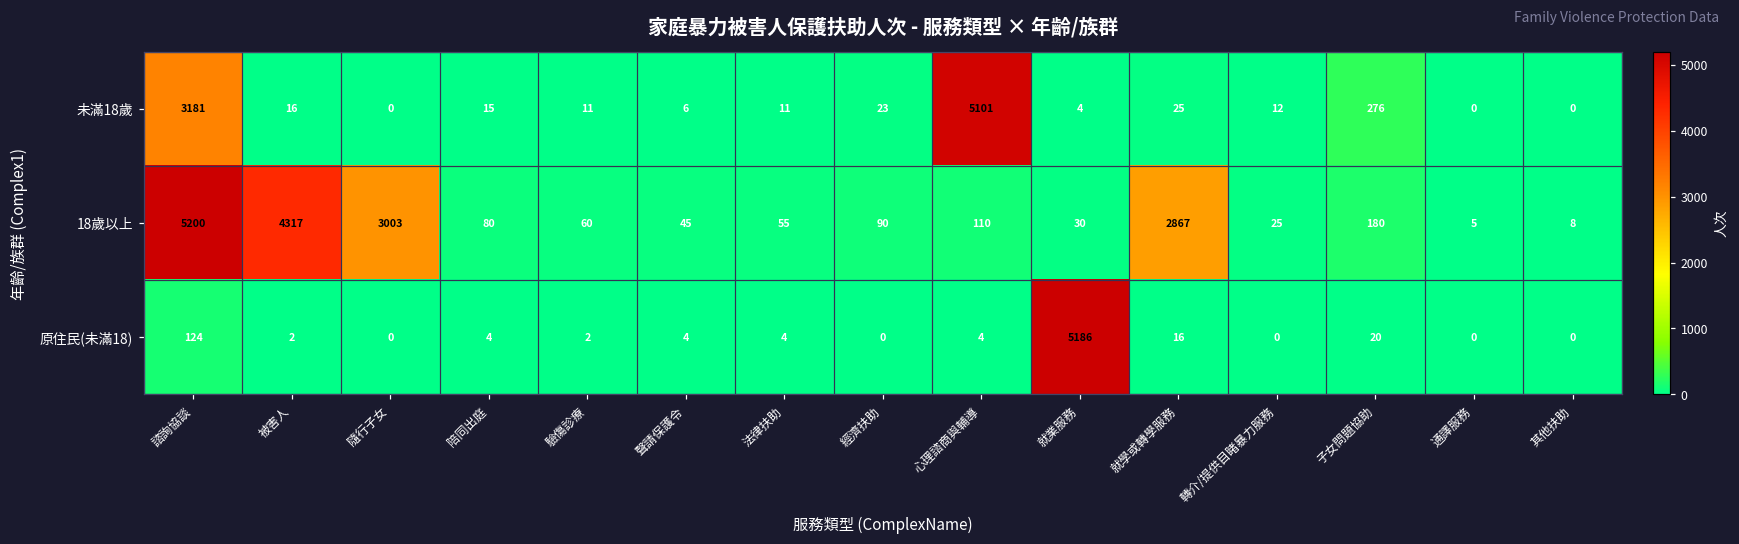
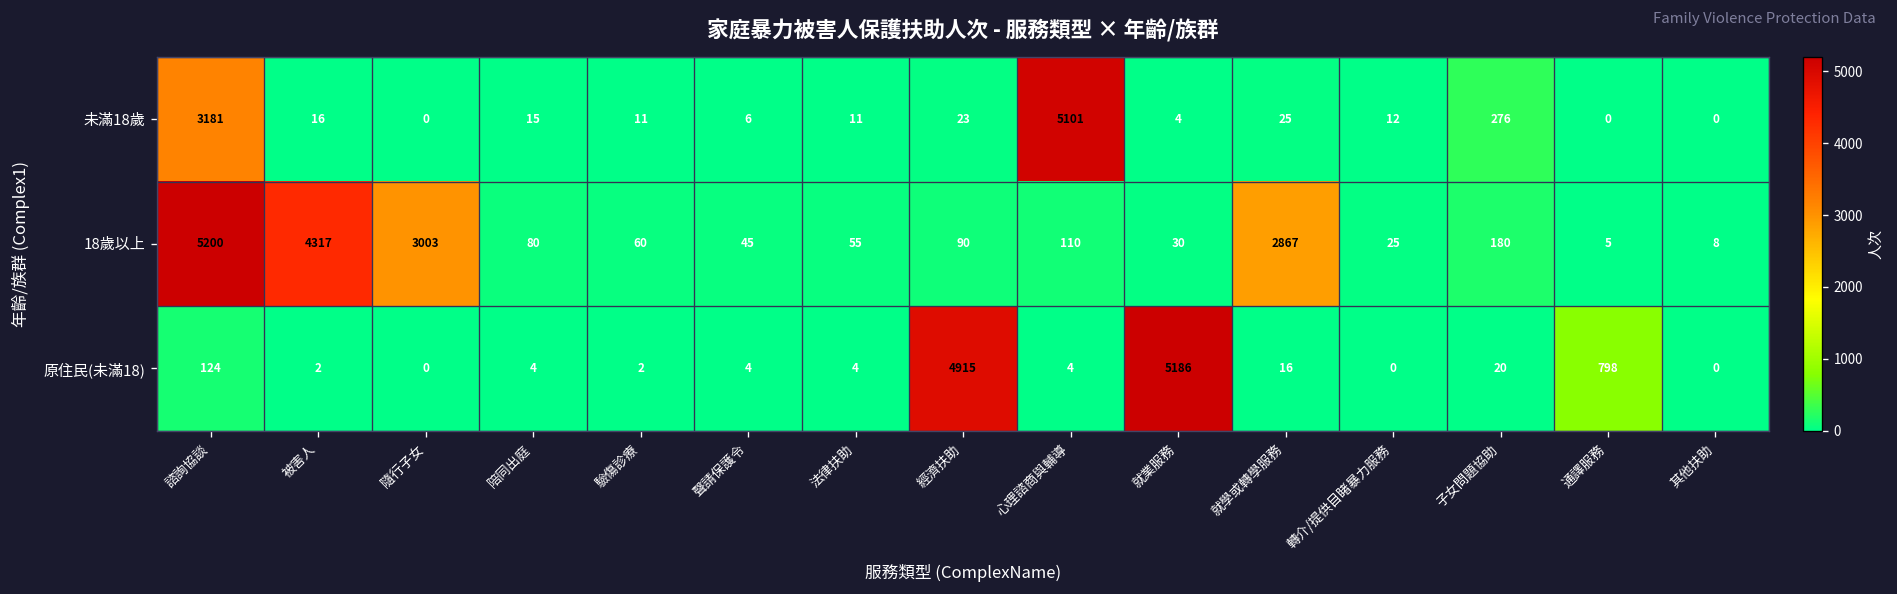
原住民(未滿18), 經濟扶助: 0 -> 4915
原住民(未滿18), 通譯服務: 0 -> 798
